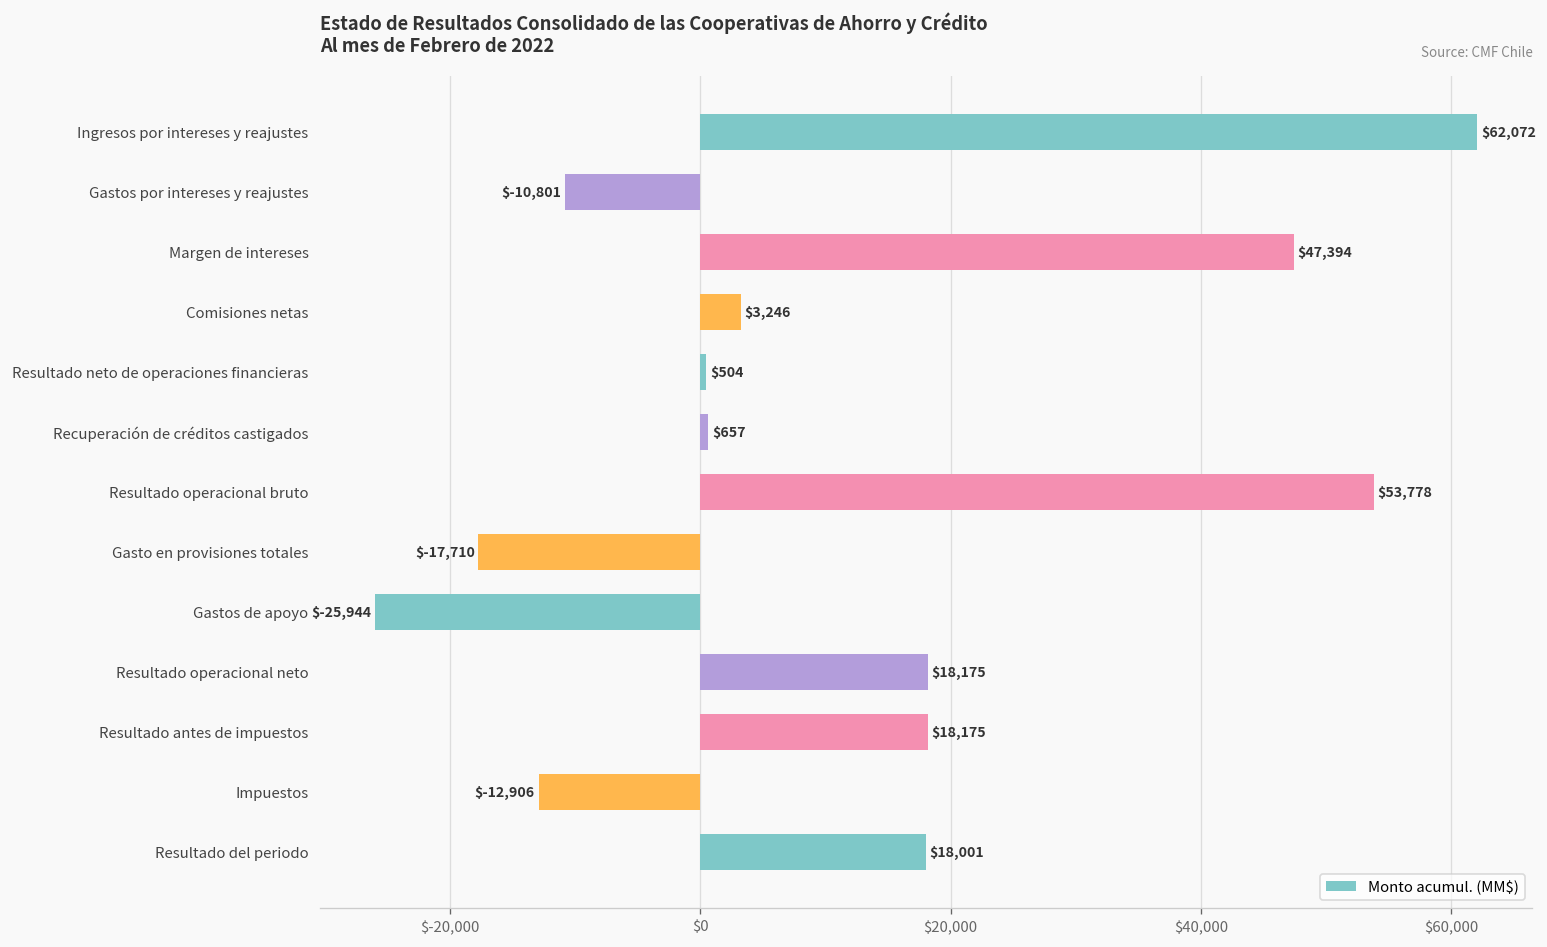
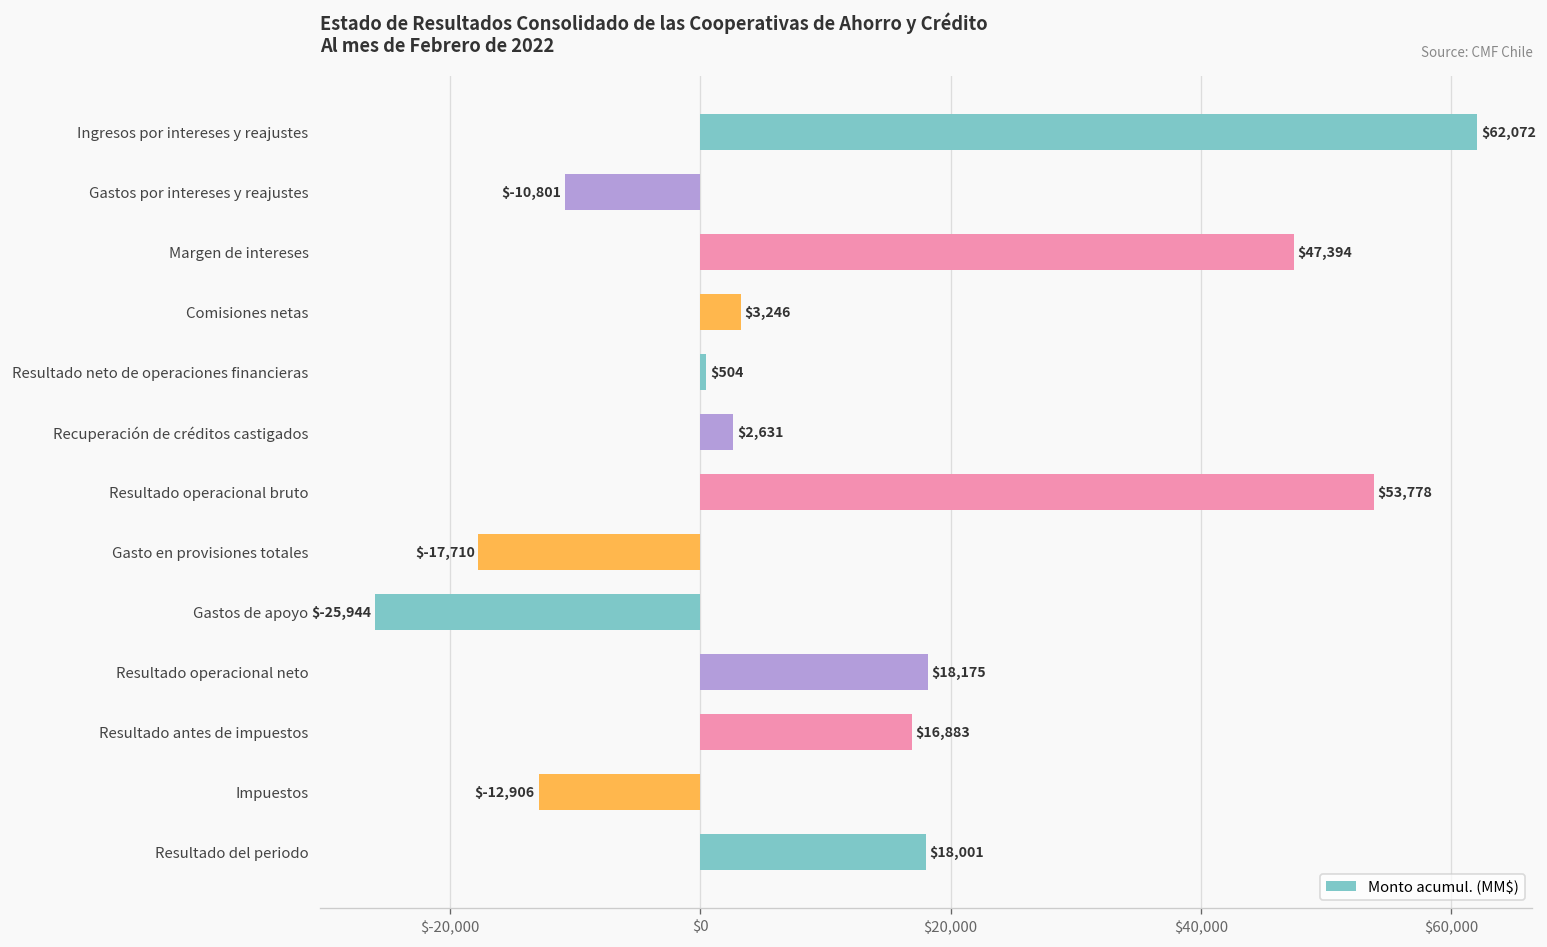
Recuperación de créditos castigados: $657 -> $2,631
Resultado antes de impuestos: $18,175 -> $16,883
